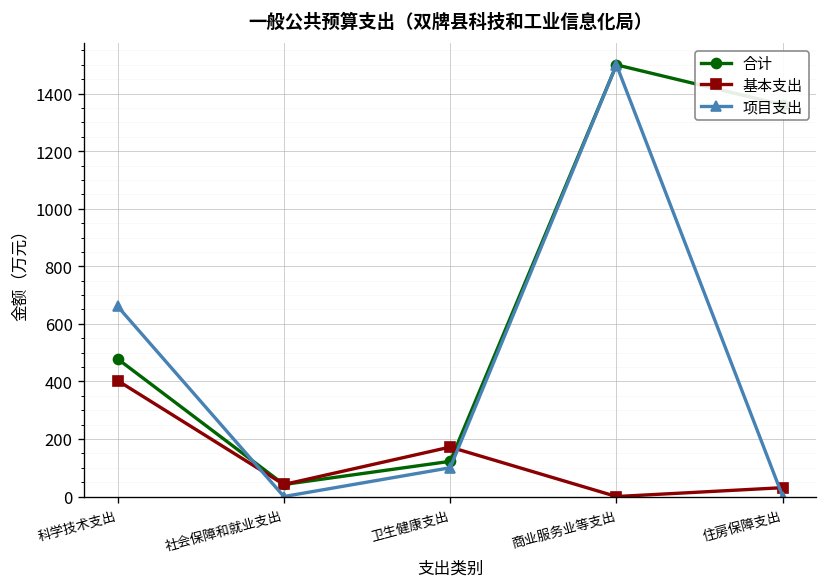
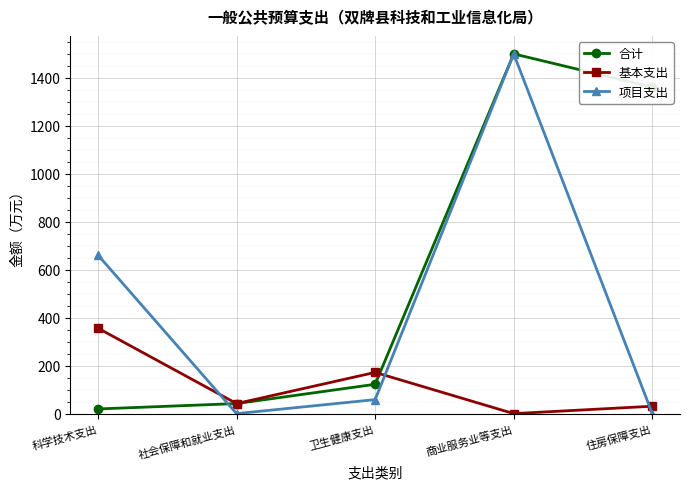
合计, 科学技术支出: 480 -> 20
基本支出, 科学技术支出: 400 -> 360
项目支出, 卫生健康支出: 100 -> 60
